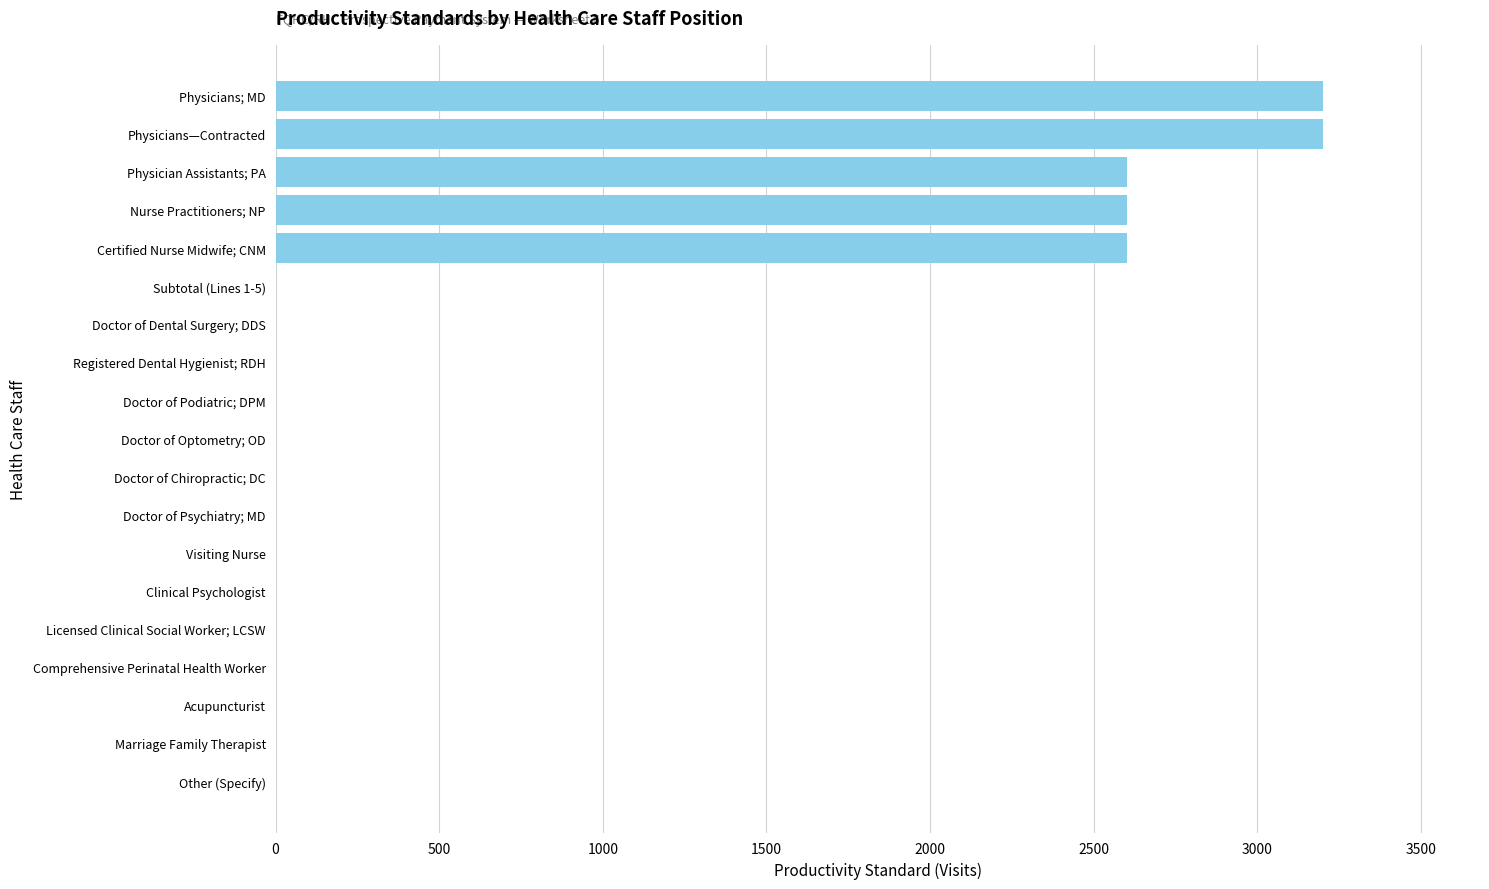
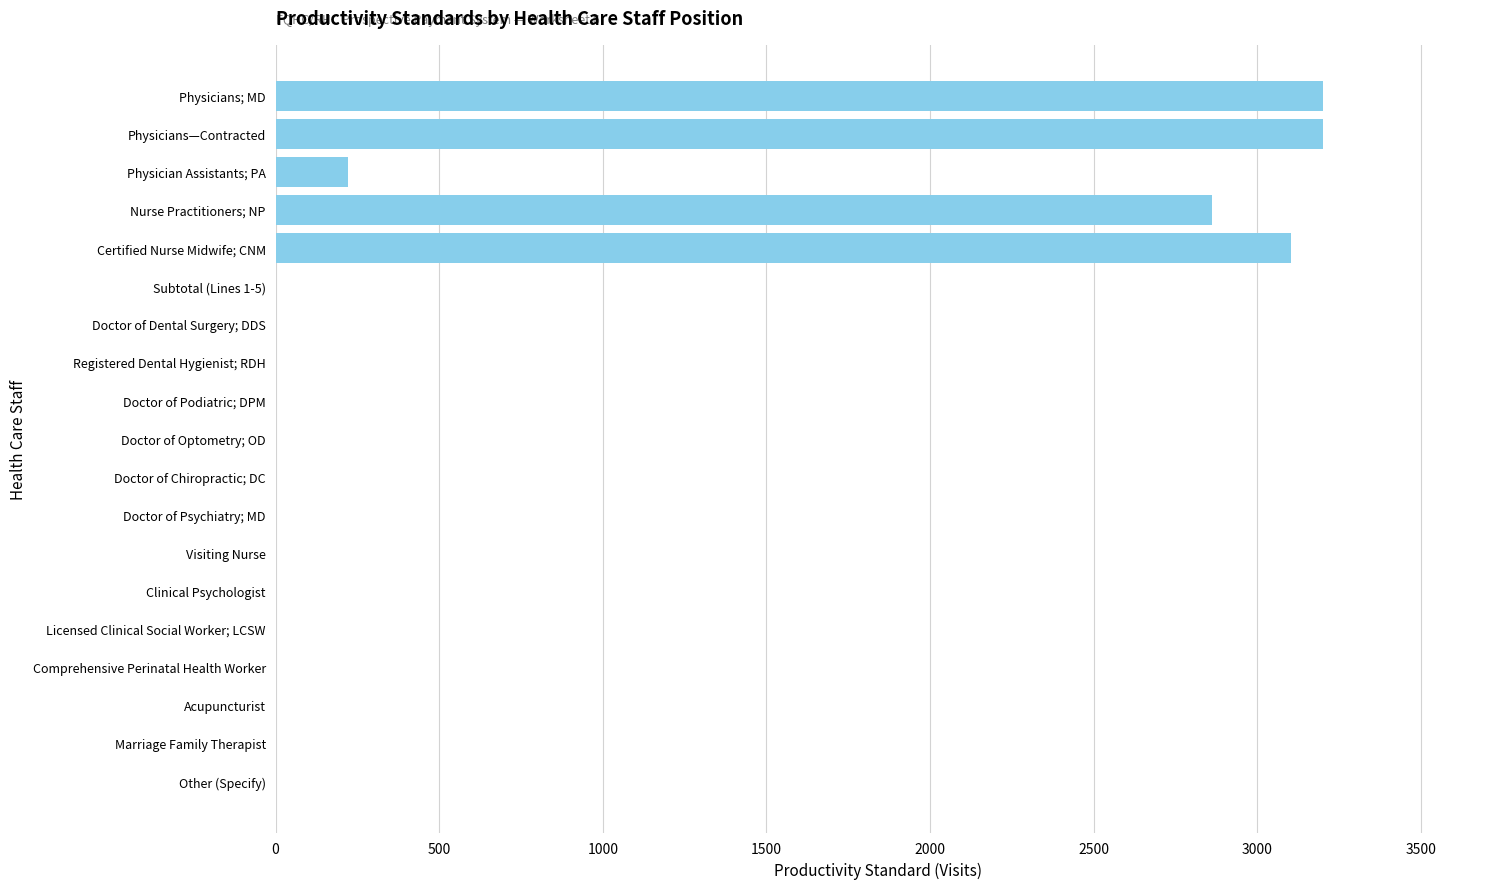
Physician Assistants; PA: 2600 -> 220
Nurse Practitioners; NP: 2600 -> 2860
Certified Nurse Midwife; CNM: 2600 -> 3100
